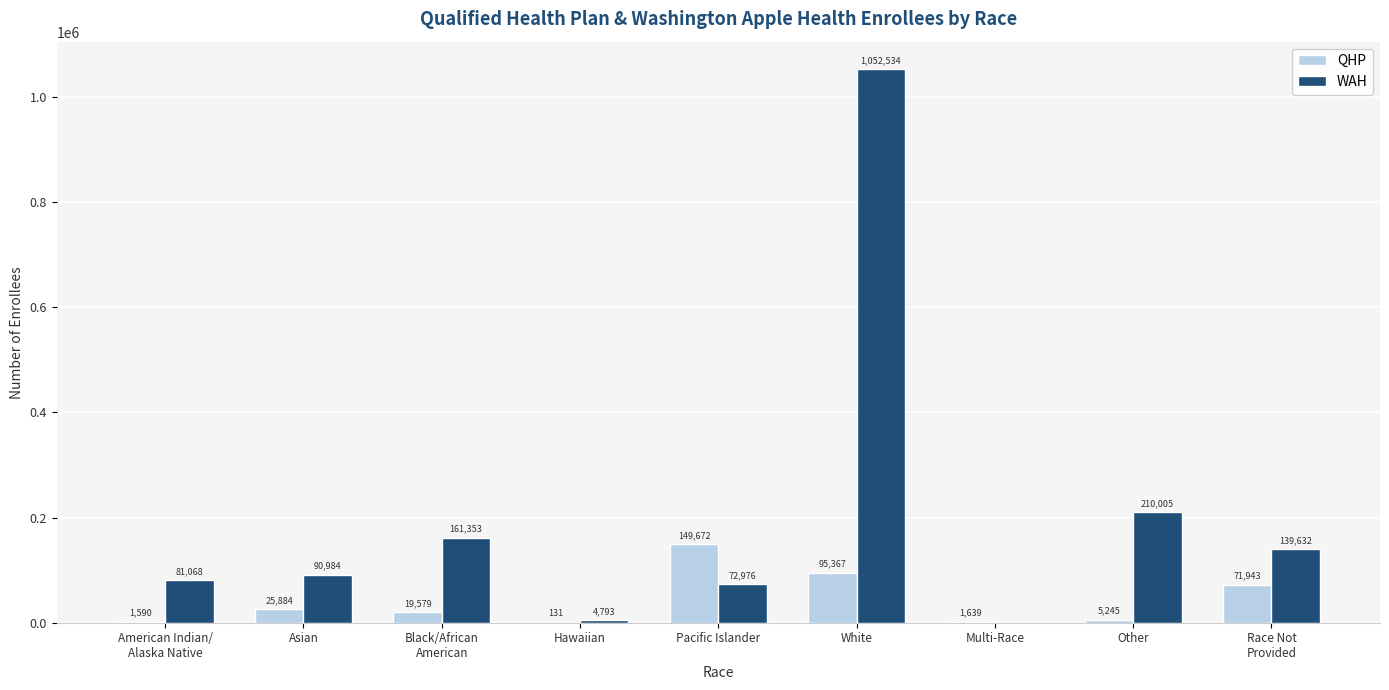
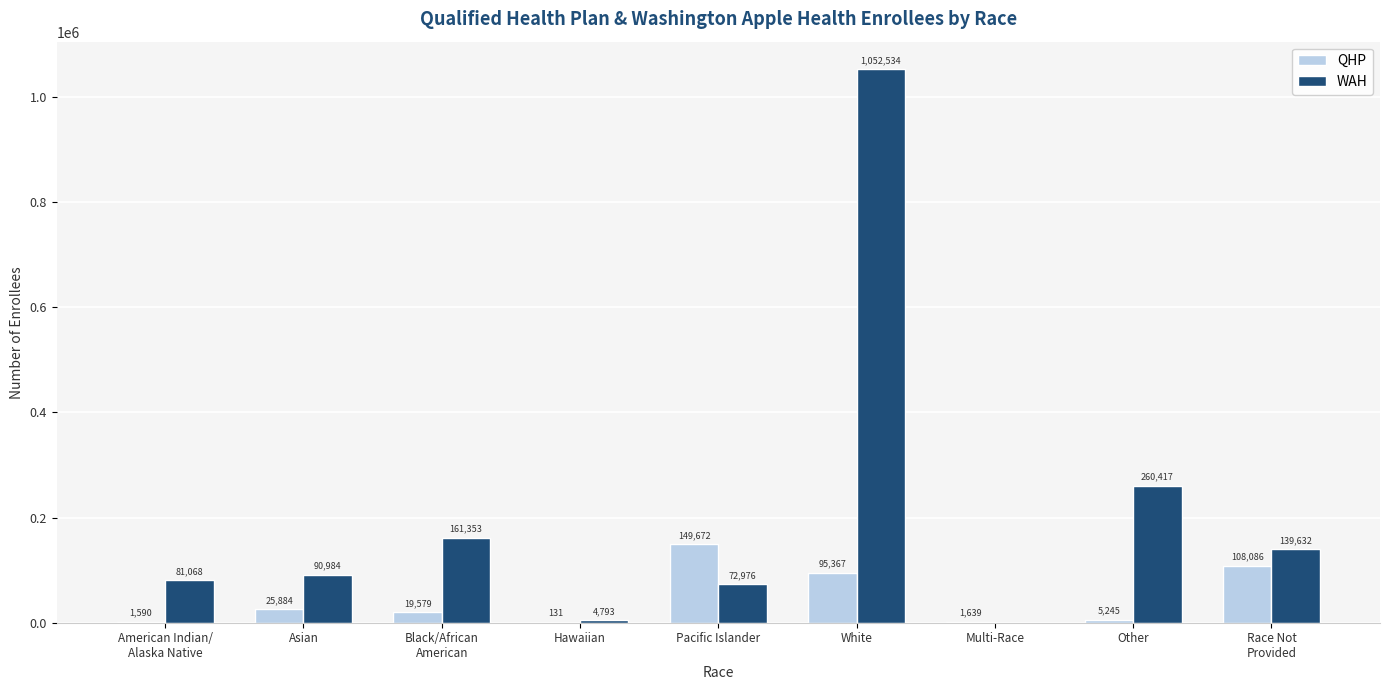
WAH, Other: 210,005 -> 260,417
QHP, Race Not Provided: 71,943 -> 108,086
